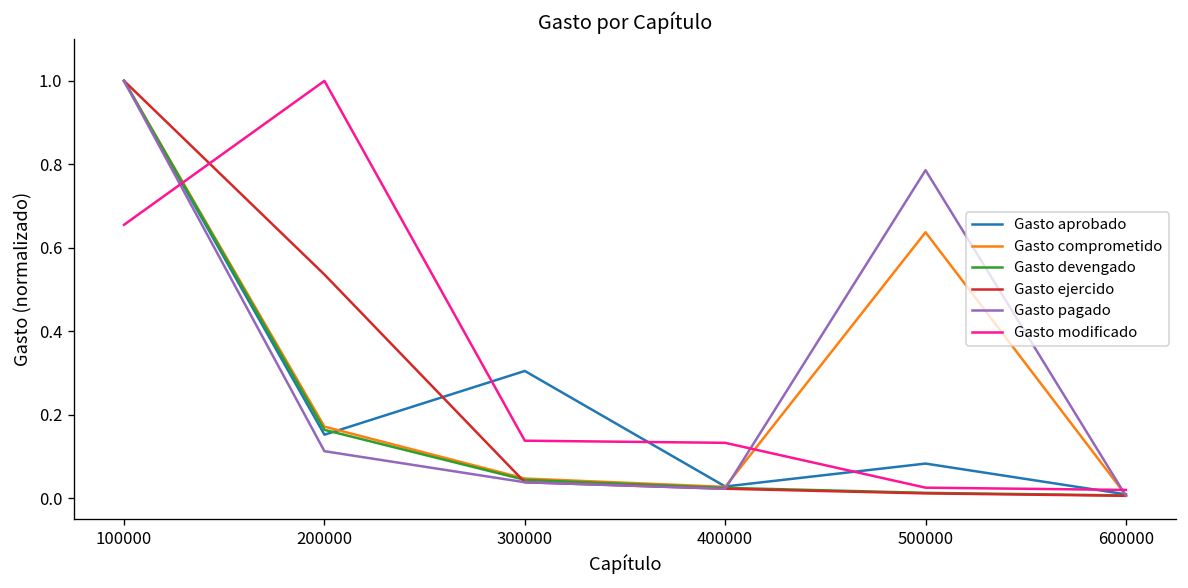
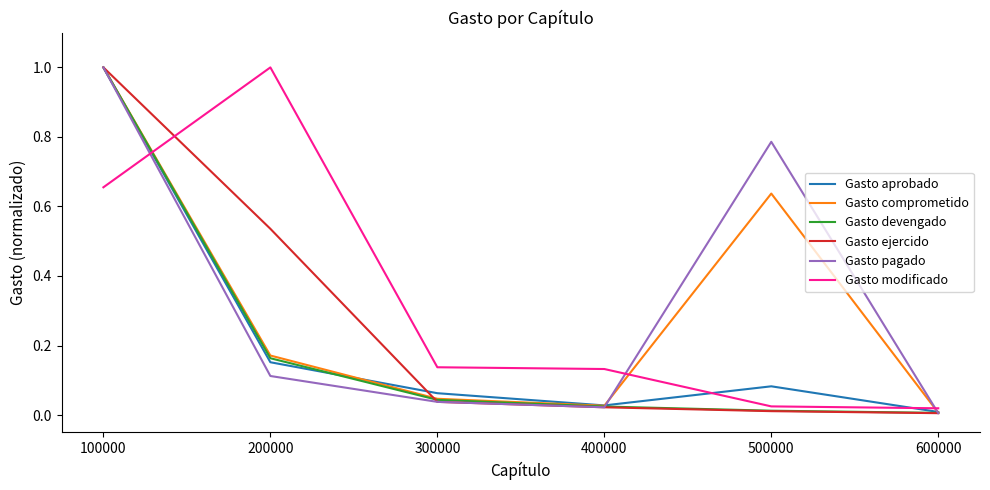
Gasto aprobado, 300000: 0.30 -> 0.06
